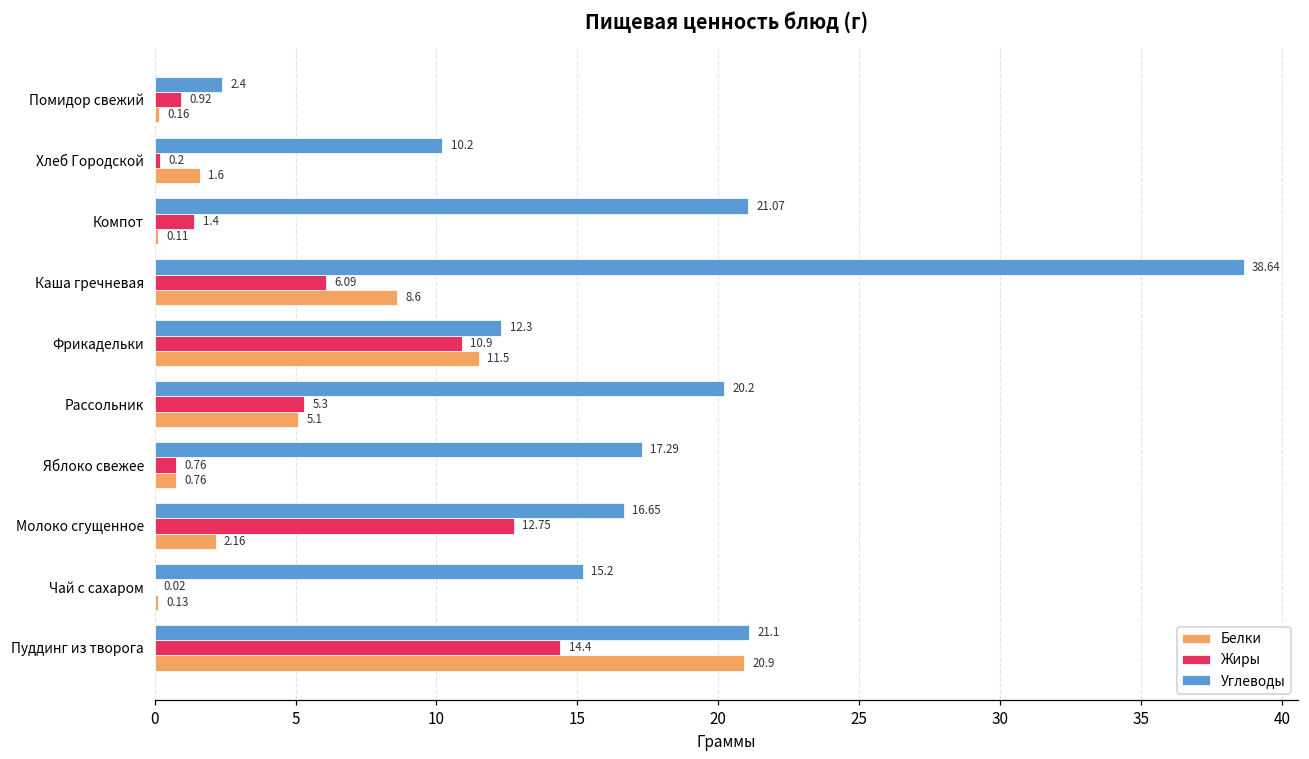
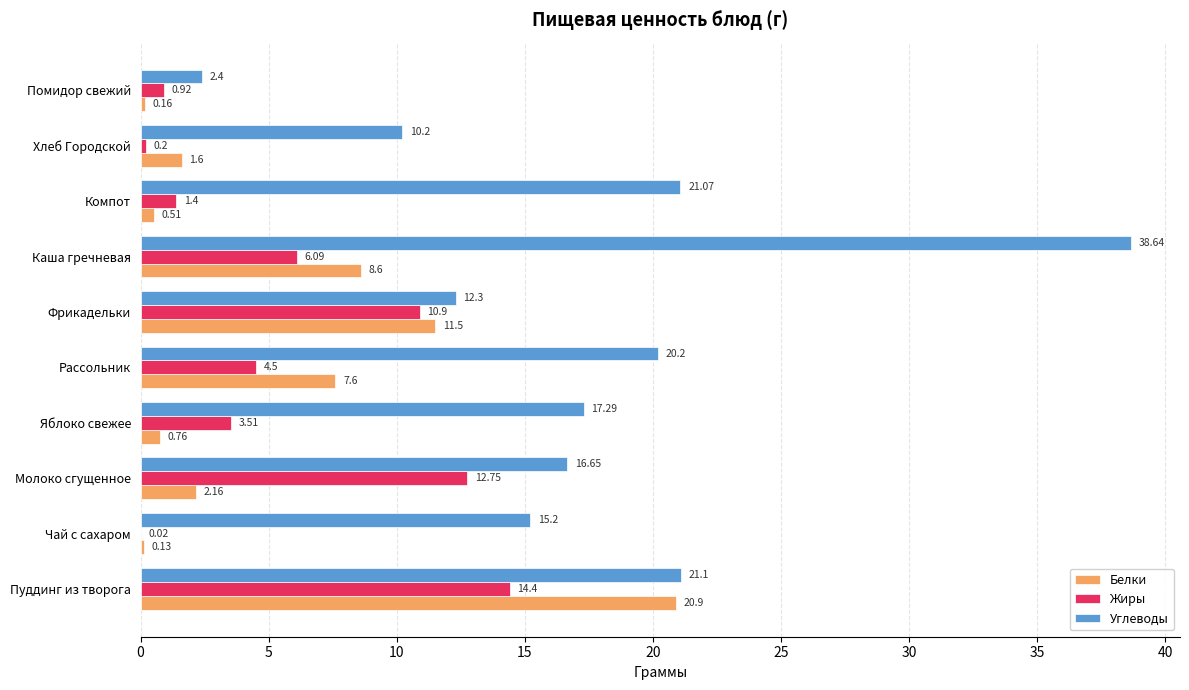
Белки, Компот: 0.11 -> 0.51
Жиры, Рассольник: 5.3 -> 4.5
Белки, Рассольник: 5.1 -> 7.6
Жиры, Яблоко свежее: 0.76 -> 3.51
